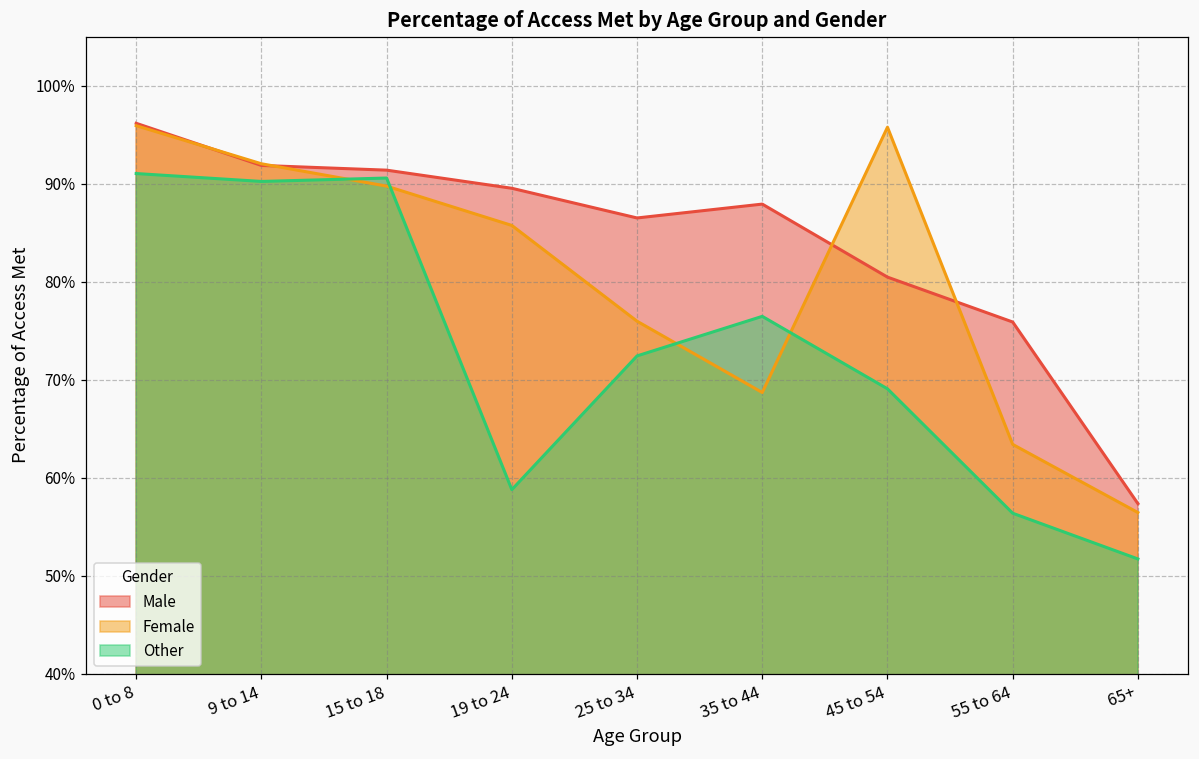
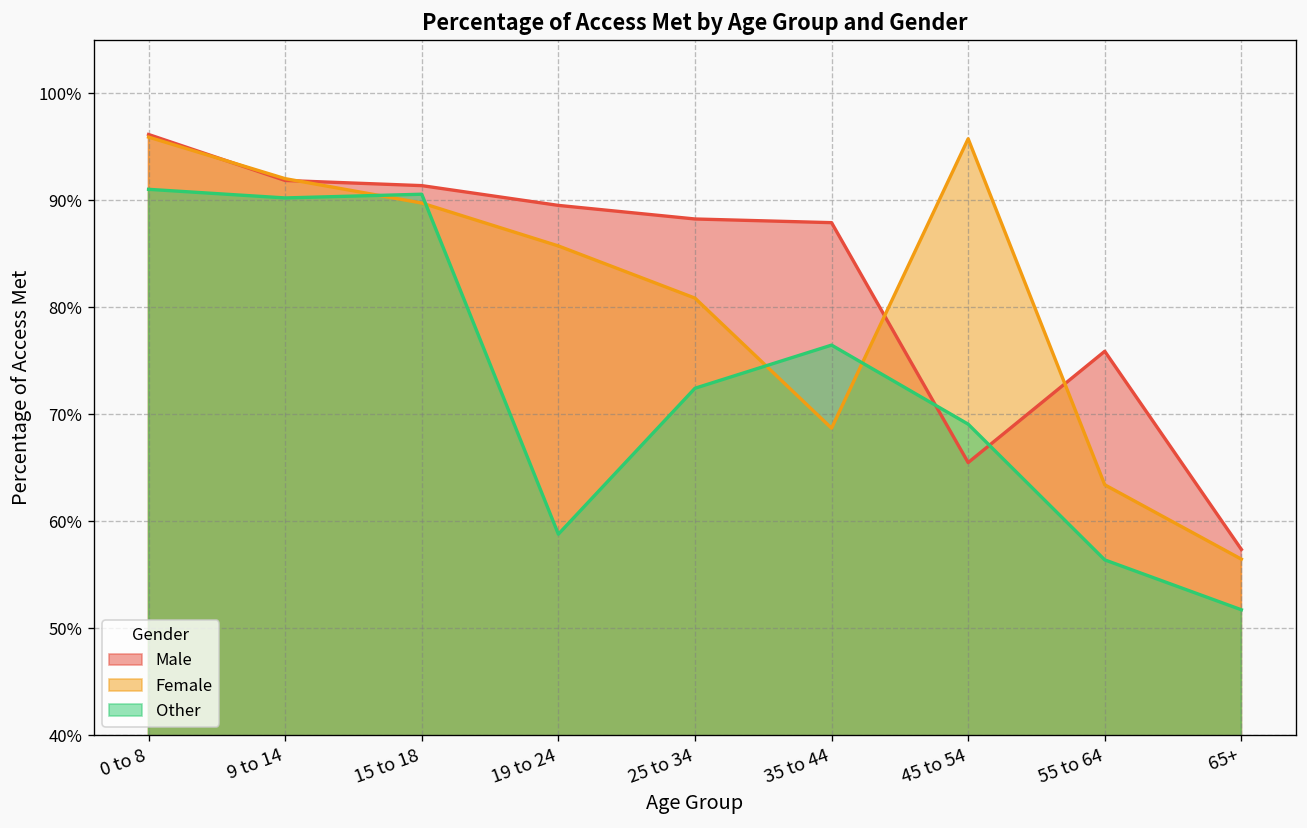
Male, 25 to 34: 87% -> 88%
Female, 25 to 34: 76% -> 81%
Male, 45 to 54: 80% -> 65%
